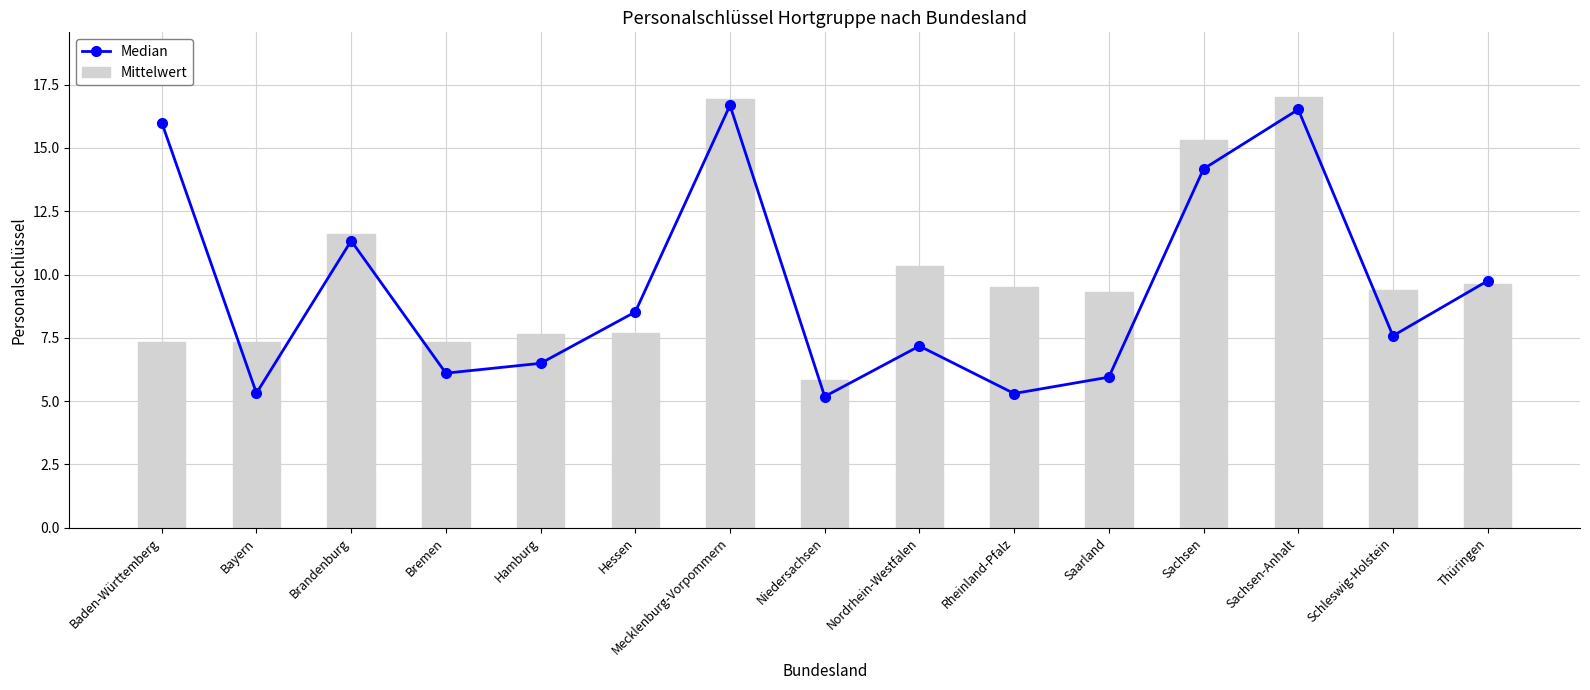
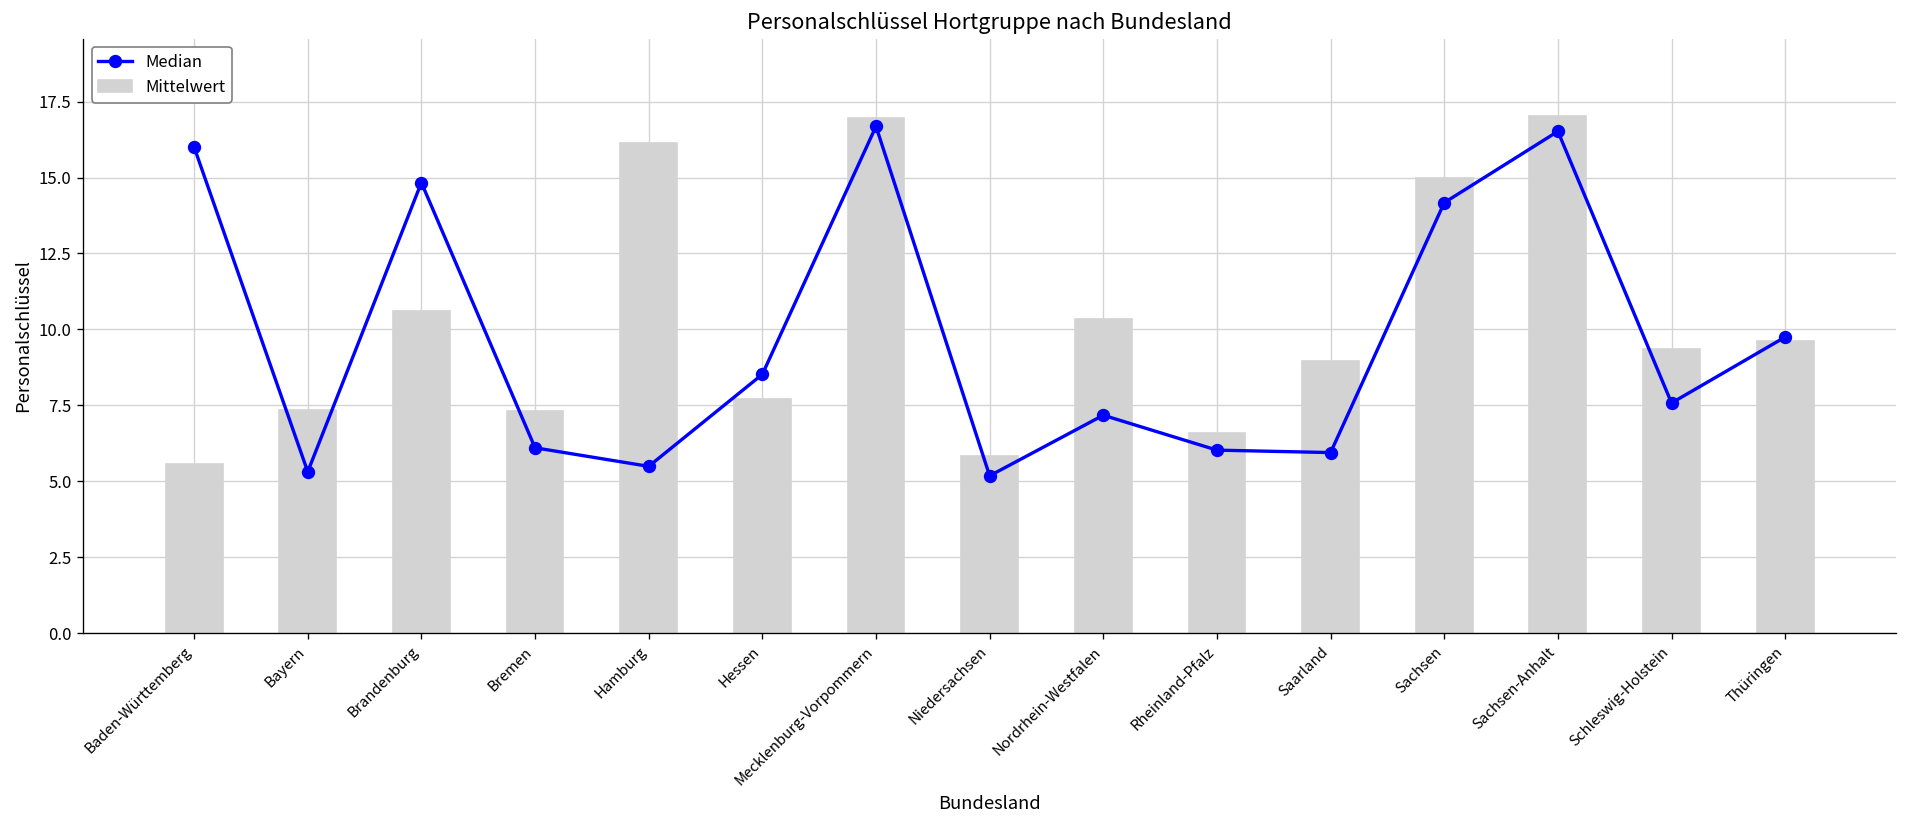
Mittelwert, Baden-Württemberg: 7.3 -> 5.6
Mittelwert, Brandenburg: 11.6 -> 10.6
Median, Brandenburg: 11.3 -> 14.8
Median, Hamburg: 6.5 -> 5.5
Mittelwert, Hamburg: 7.6 -> 16.1
Median, Rheinland-Pfalz: 5.3 -> 6.0
Mittelwert, Rheinland-Pfalz: 9.5 -> 6.6
Mittelwert, Saarland: 9.3 -> 9.0
Mittelwert, Sachsen: 15.3 -> 15.0
